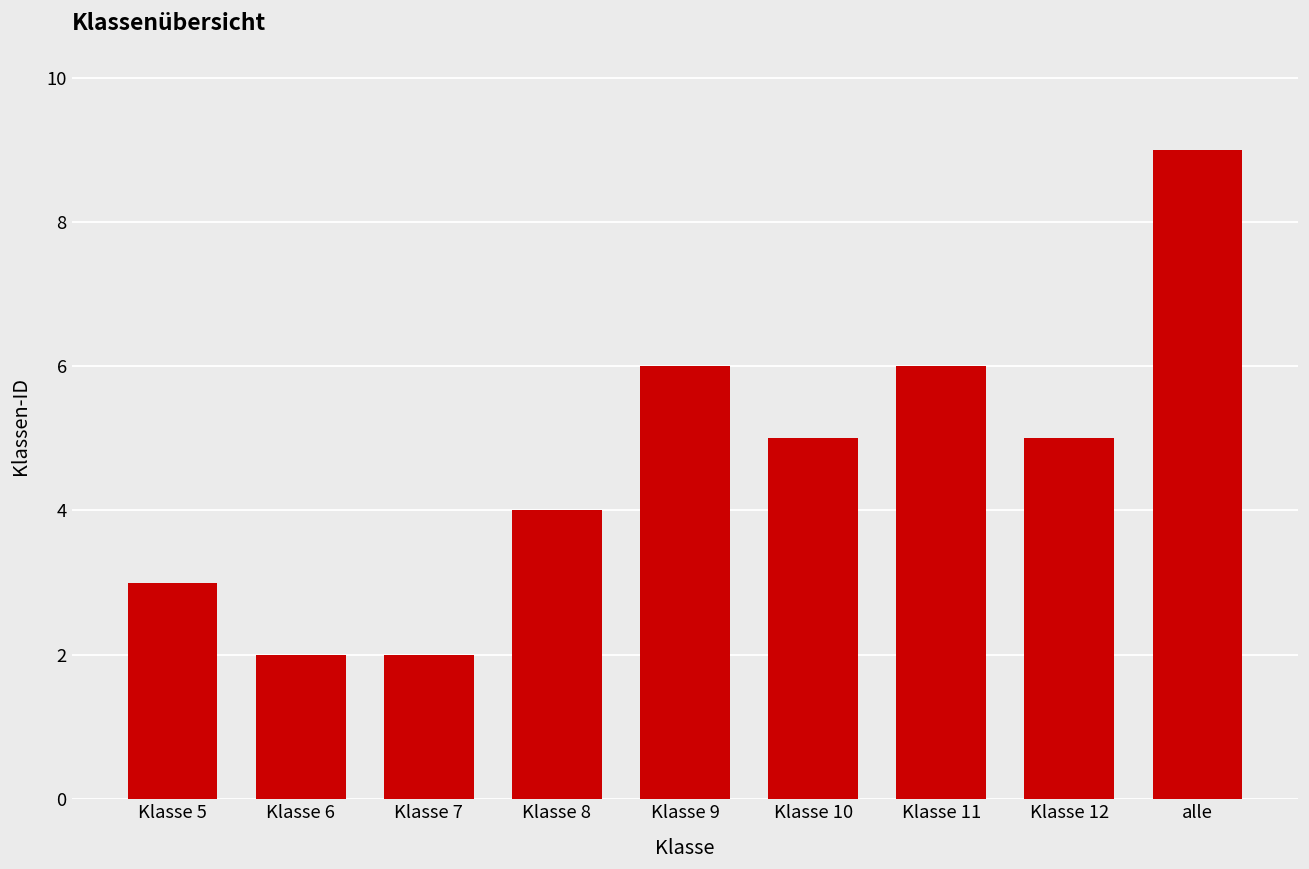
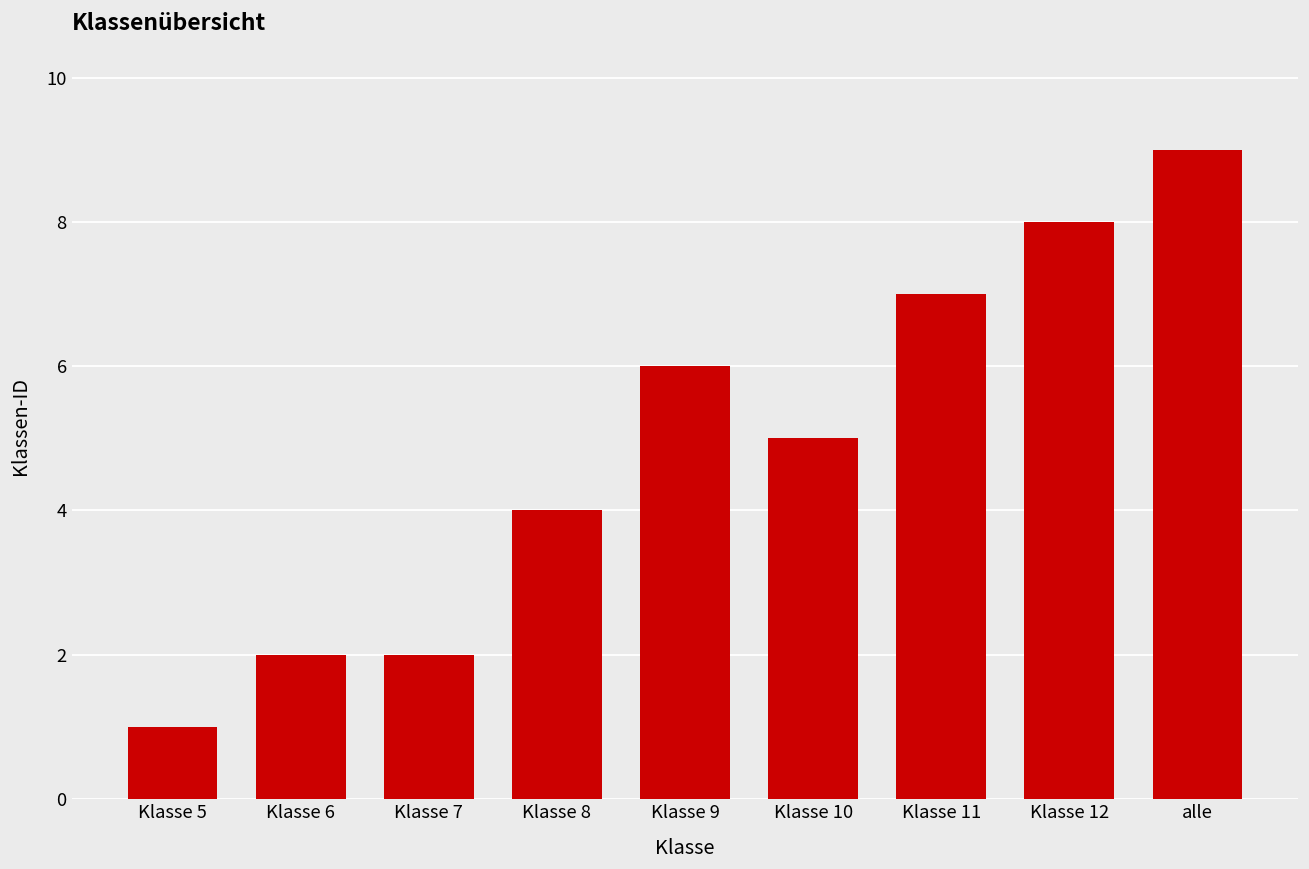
Klasse 5: 3 -> 1
Klasse 11: 6 -> 7
Klasse 12: 5 -> 8
